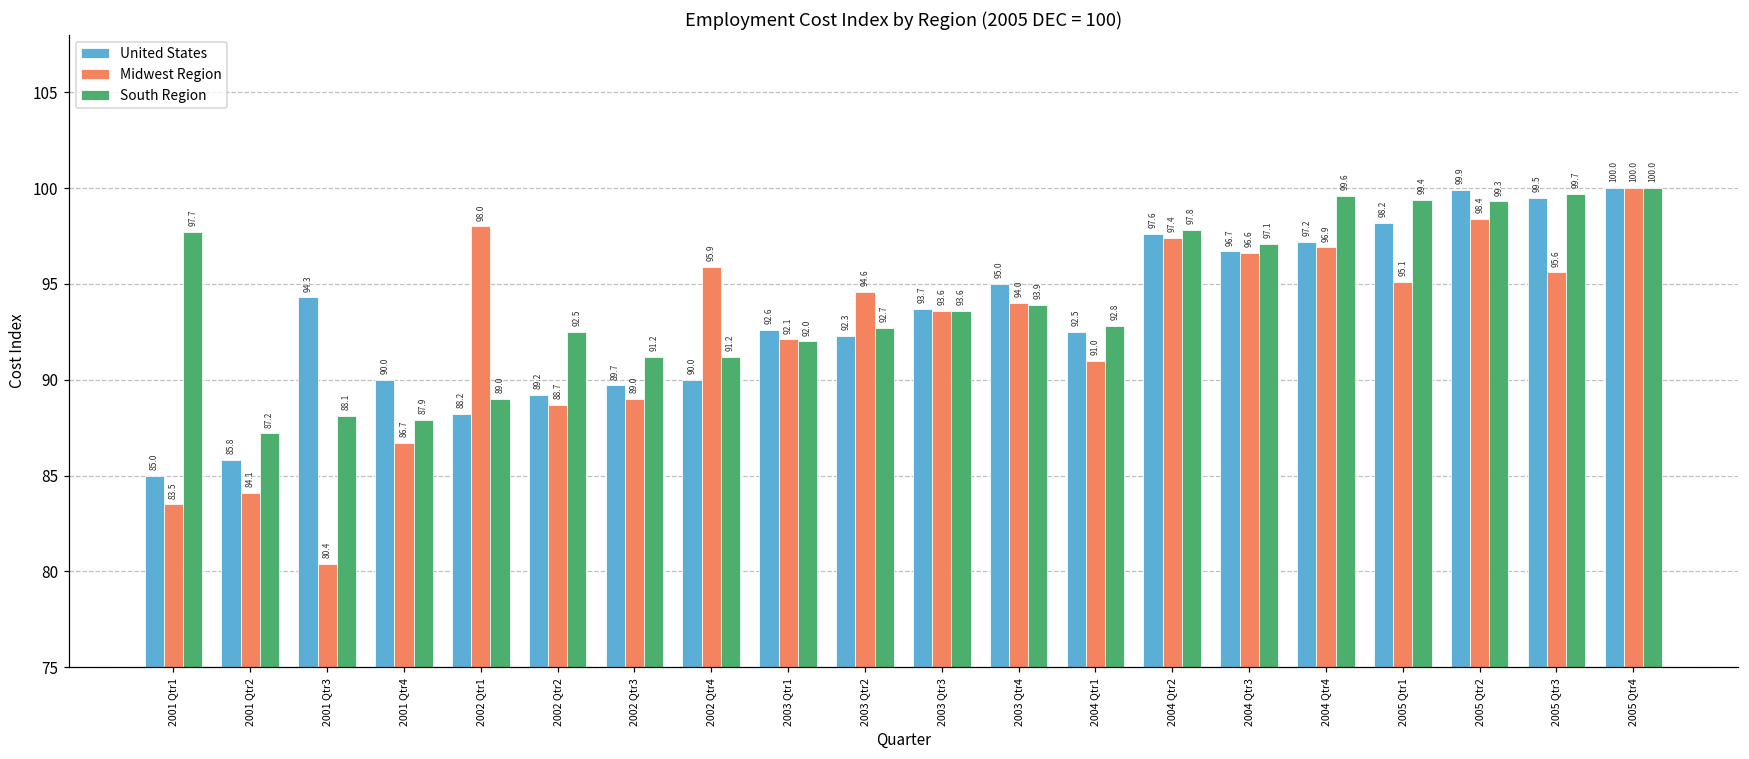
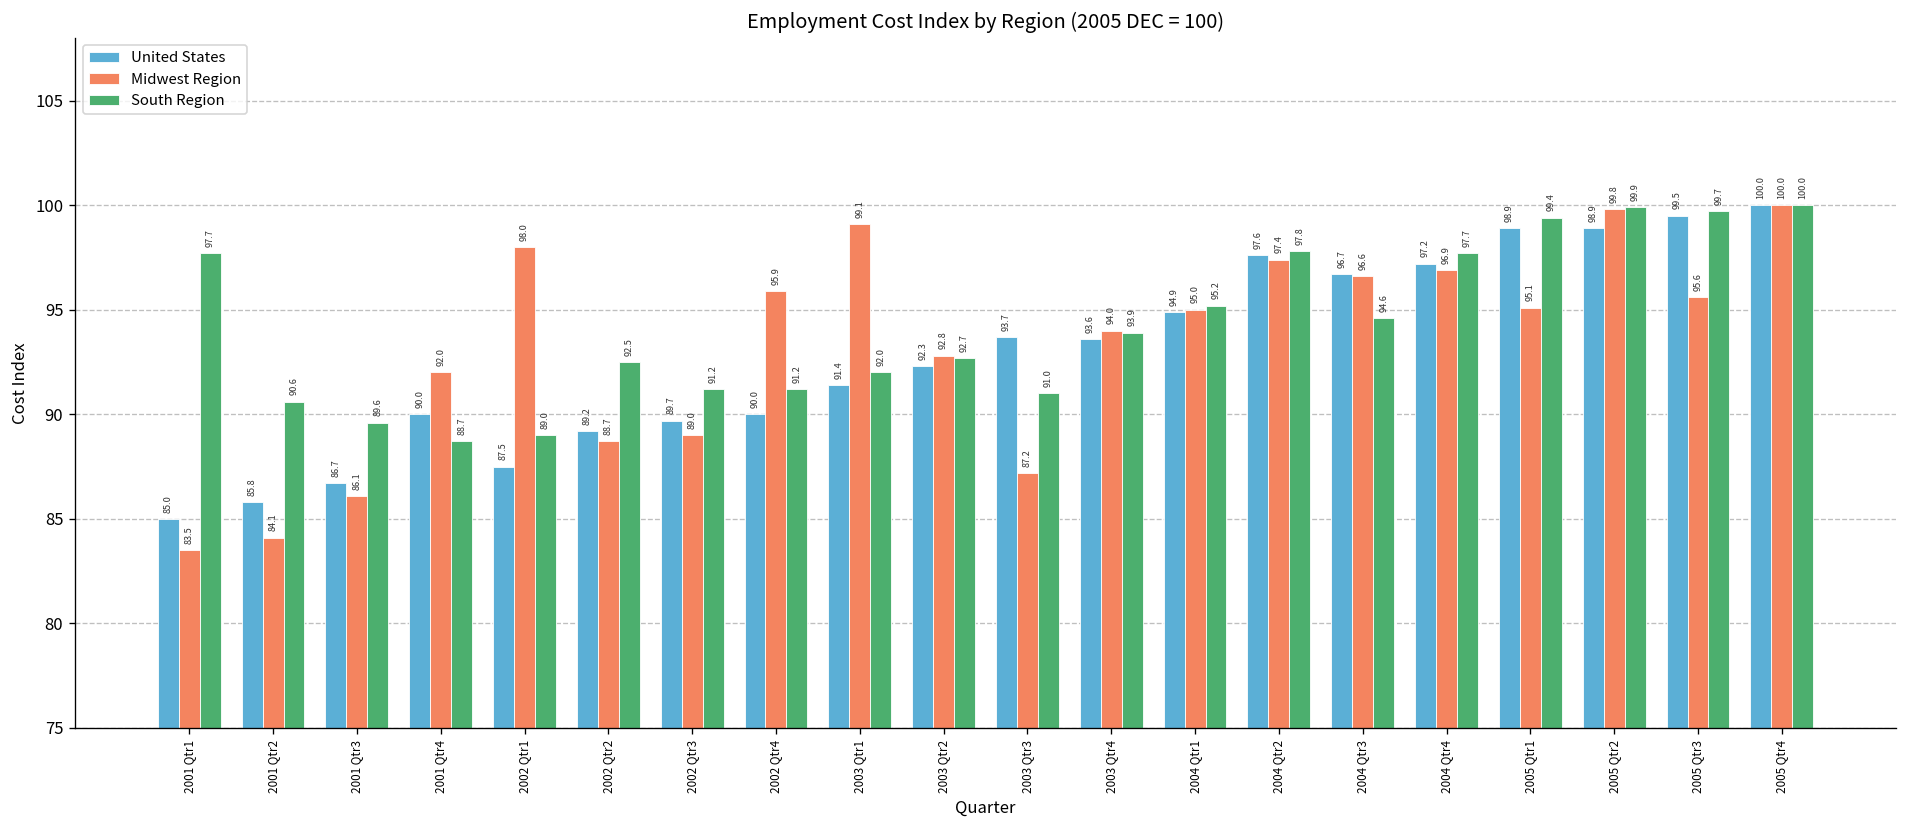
South Region, 2001 Qtr2: 87.2 -> 90.6
United States, 2001 Qtr3: 94.3 -> 86.7
Midwest Region, 2001 Qtr3: 80.4 -> 86.1
South Region, 2001 Qtr3: 88.1 -> 89.6
Midwest Region, 2001 Qtr4: 86.7 -> 92.0
South Region, 2001 Qtr4: 87.9 -> 88.7
United States, 2002 Qtr1: 88.2 -> 87.5
United States, 2003 Qtr1: 92.6 -> 91.4
Midwest Region, 2003 Qtr1: 92.1 -> 99.1
Midwest Region, 2003 Qtr2: 94.6 -> 92.8
Midwest Region, 2003 Qtr3: 93.6 -> 87.2
South Region, 2003 Qtr3: 93.6 -> 91.0
United States, 2003 Qtr4: 95.0 -> 93.6
United States, 2004 Qtr1: 92.5 -> 94.9
Midwest Region, 2004 Qtr1: 91.0 -> 95.0
South Region, 2004 Qtr1: 92.8 -> 95.2
South Region, 2004 Qtr3: 97.1 -> 94.6
South Region, 2004 Qtr4: 99.6 -> 97.7
United States, 2005 Qtr1: 98.2 -> 98.9
United States, 2005 Qtr2: 99.9 -> 98.9
Midwest Region, 2005 Qtr2: 98.4 -> 99.8
South Region, 2005 Qtr2: 99.3 -> 99.9
